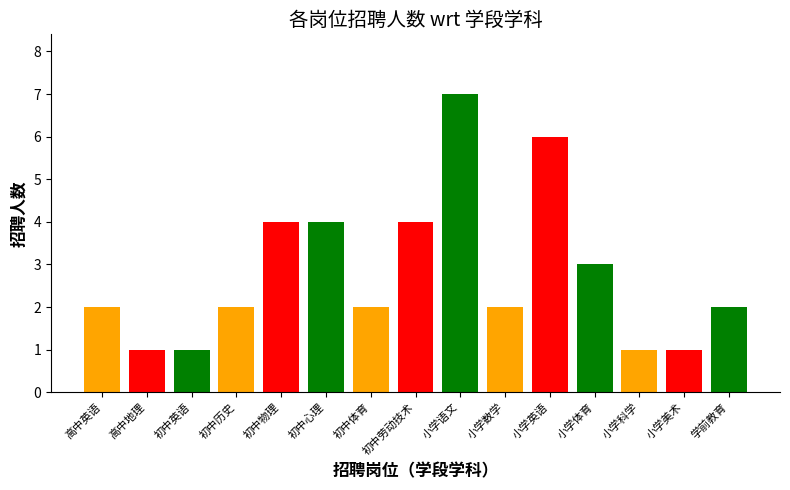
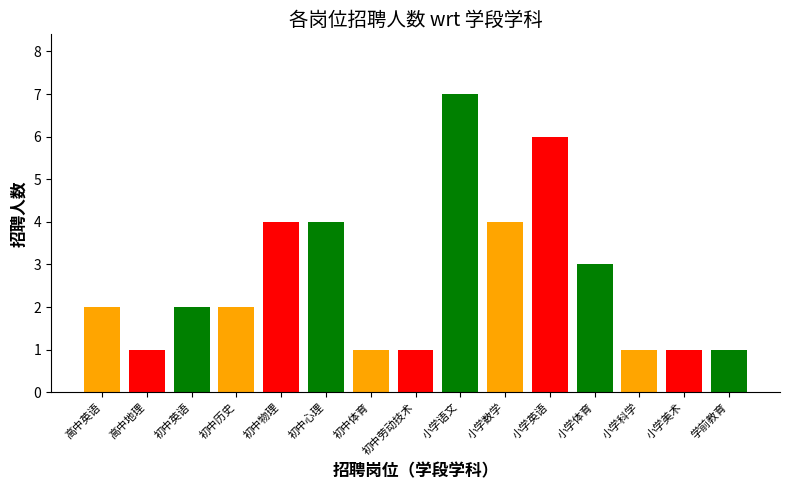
初中英语: 1 -> 2
初中体育: 2 -> 1
初中劳动技术: 4 -> 1
小学数学: 2 -> 4
学前教育: 2 -> 1
